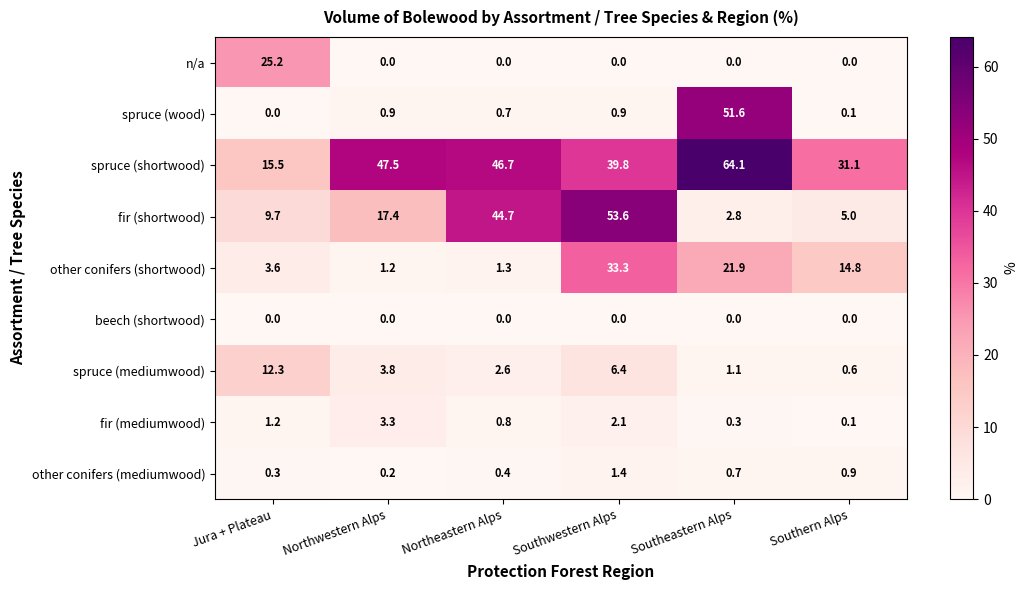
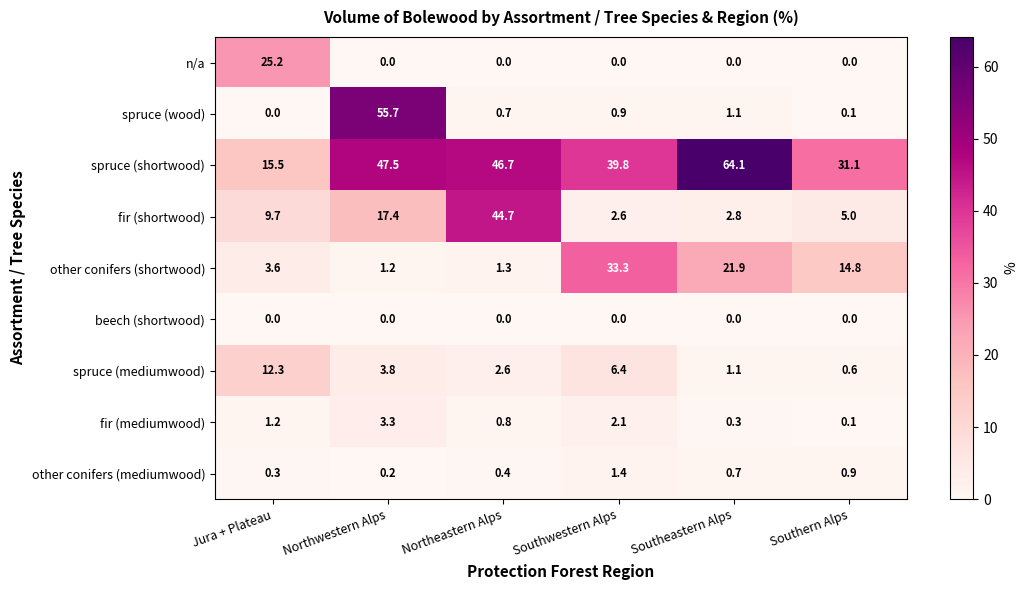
spruce (wood), Northwestern Alps: 0.9 -> 55.7
spruce (wood), Southeastern Alps: 51.6 -> 1.1
fir (shortwood), Southwestern Alps: 53.6 -> 2.6
